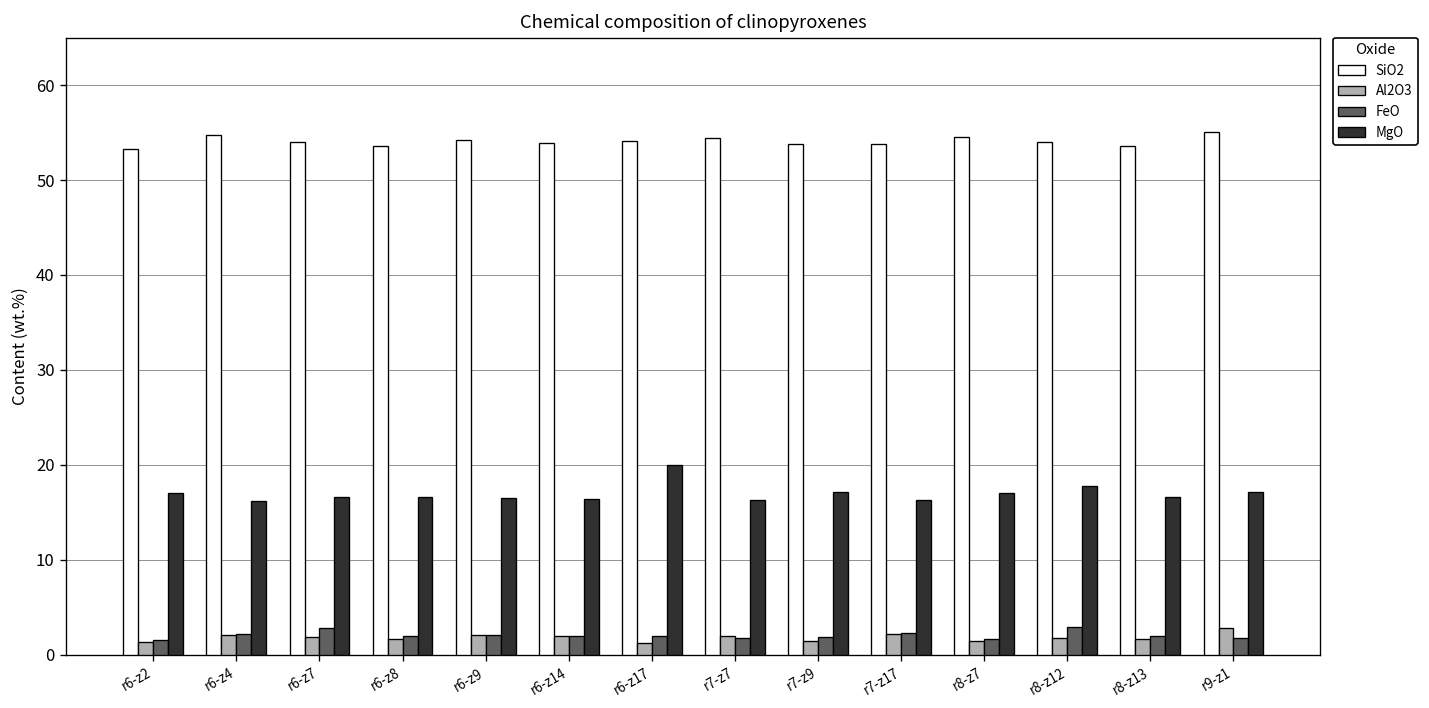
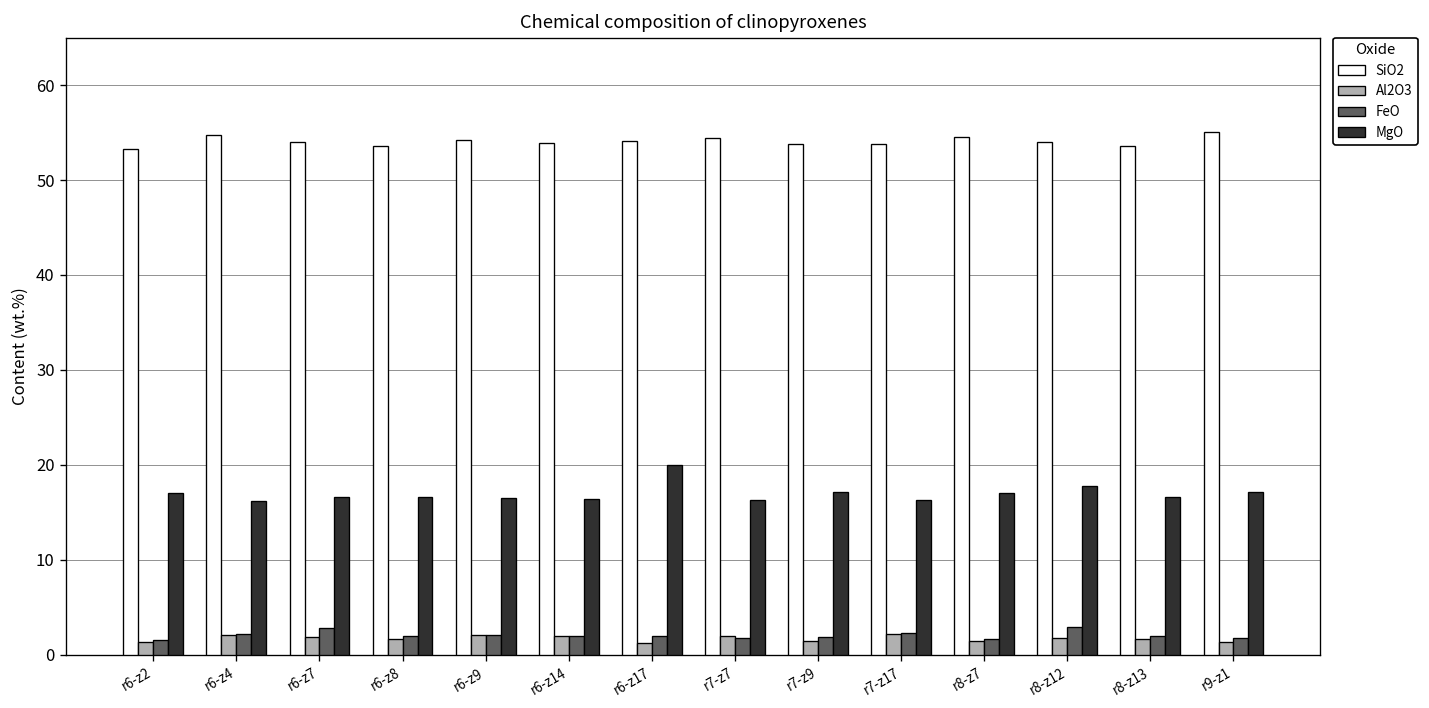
Al2O3, r9-z1: 3 -> 1
